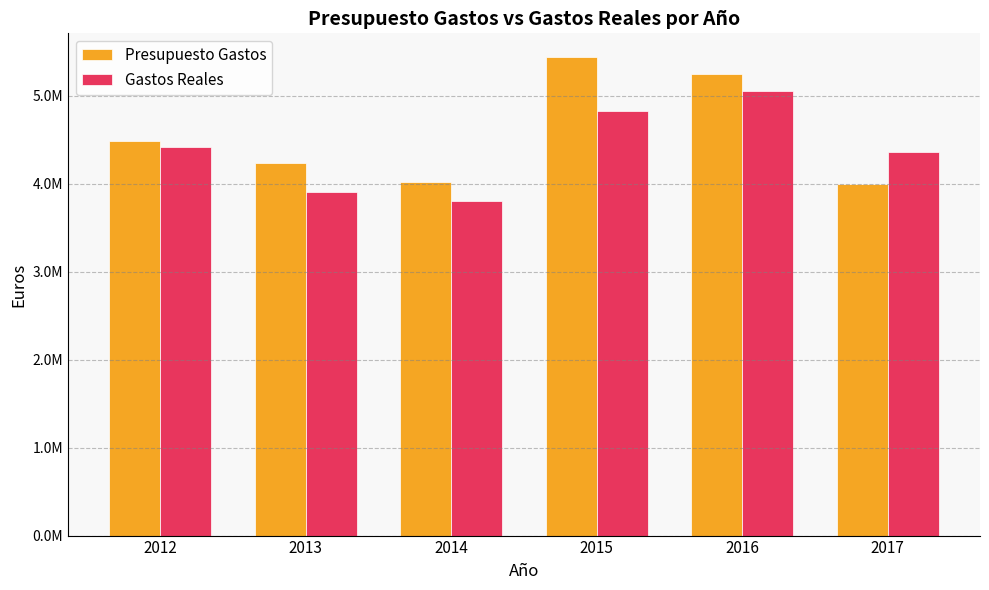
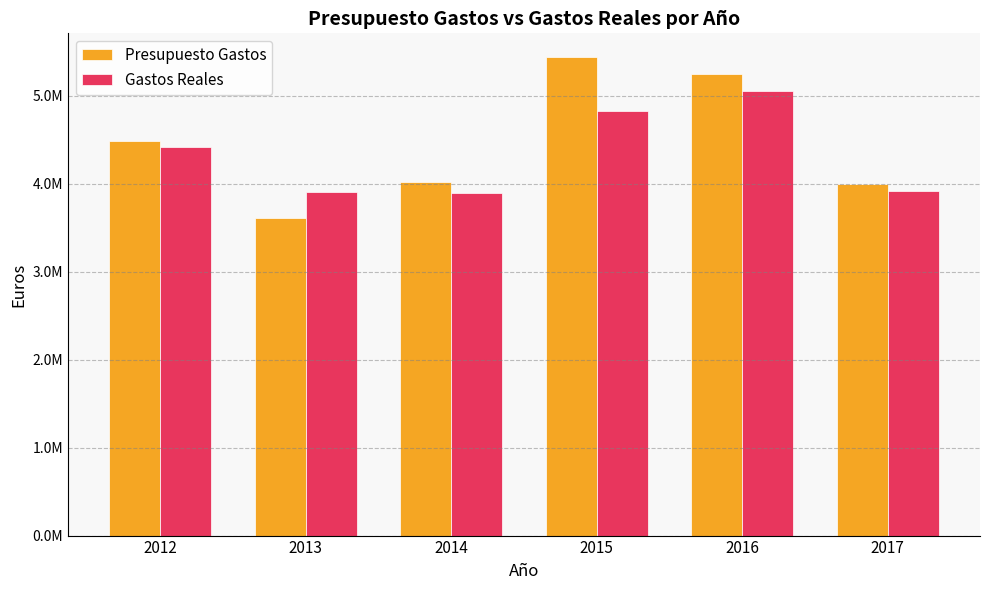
Presupuesto Gastos, 2013: 4200000 -> 3600000
Gastos Reales, 2014: 3800000 -> 3900000
Gastos Reales, 2017: 4400000 -> 3900000
